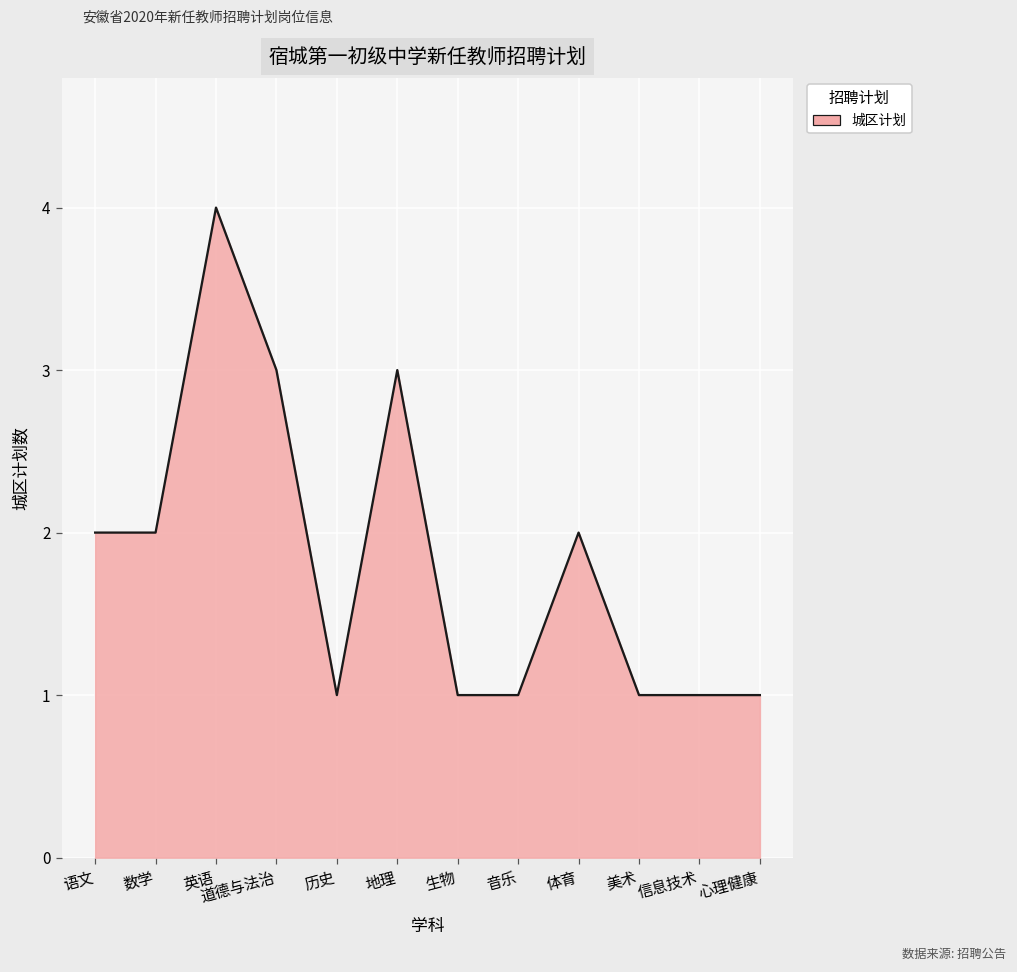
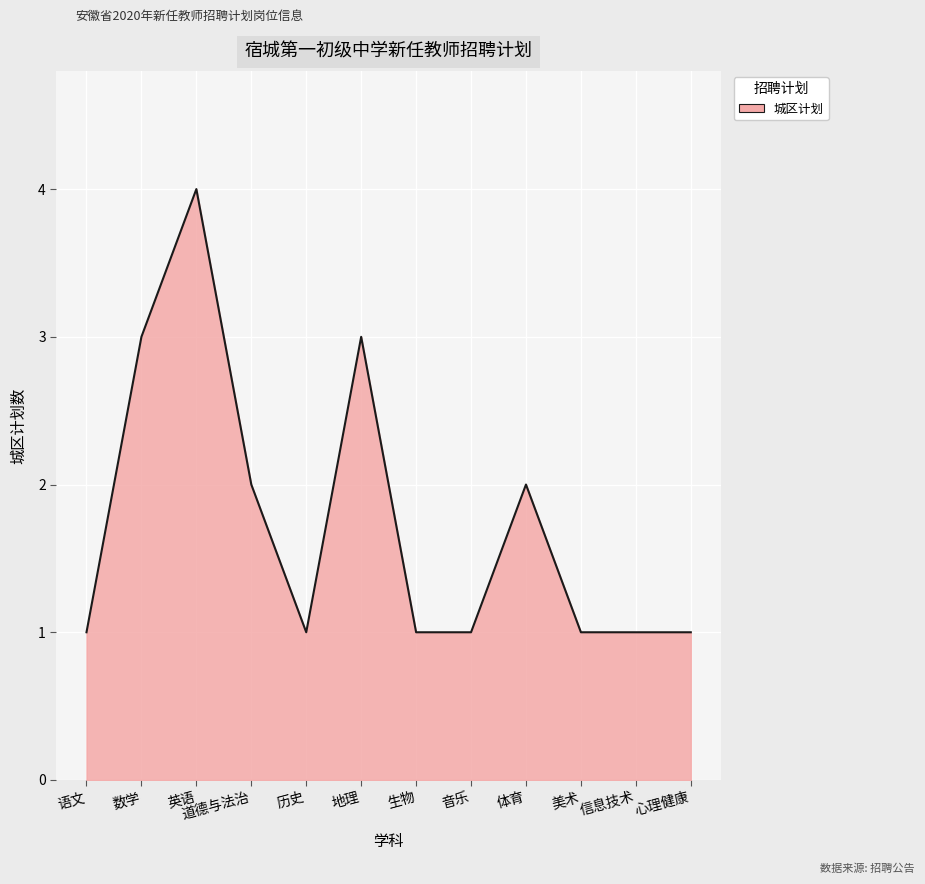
语文: 2 -> 1
数学: 2 -> 3
道德与法治: 3 -> 2
